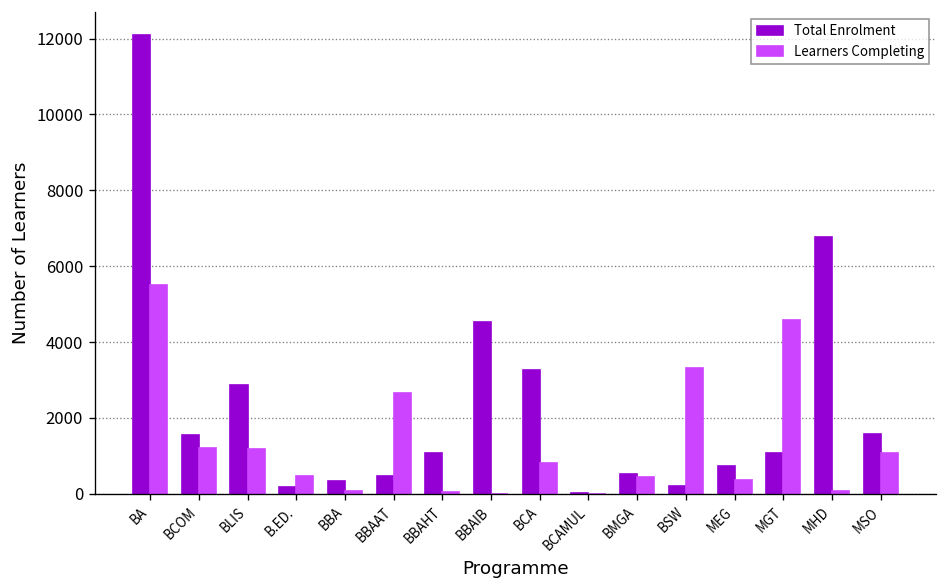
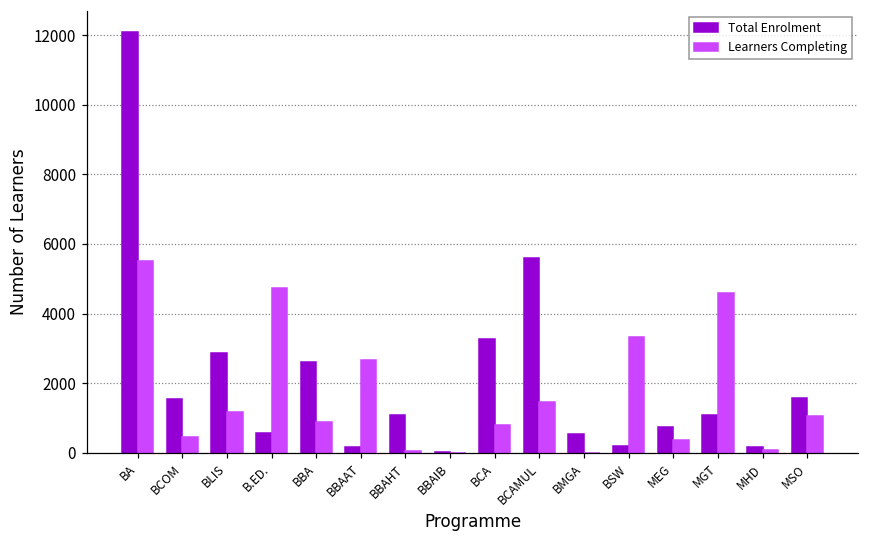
Learners Completing, BCOM: 1200 -> 500
Total Enrolment, B.ED.: 200 -> 600
Learners Completing, B.ED.: 500 -> 4700
Total Enrolment, BBA: 300 -> 2600
Learners Completing, BBA: 100 -> 900
Total Enrolment, BBAAT: 500 -> 200
Total Enrolment, BBAIB: 4500 -> 0
Total Enrolment, BCAMUL: 0 -> 5600
Learners Completing, BCAMUL: 0 -> 1500
Learners Completing, BMGA: 400 -> 0
Total Enrolment, MHD: 6800 -> 200
